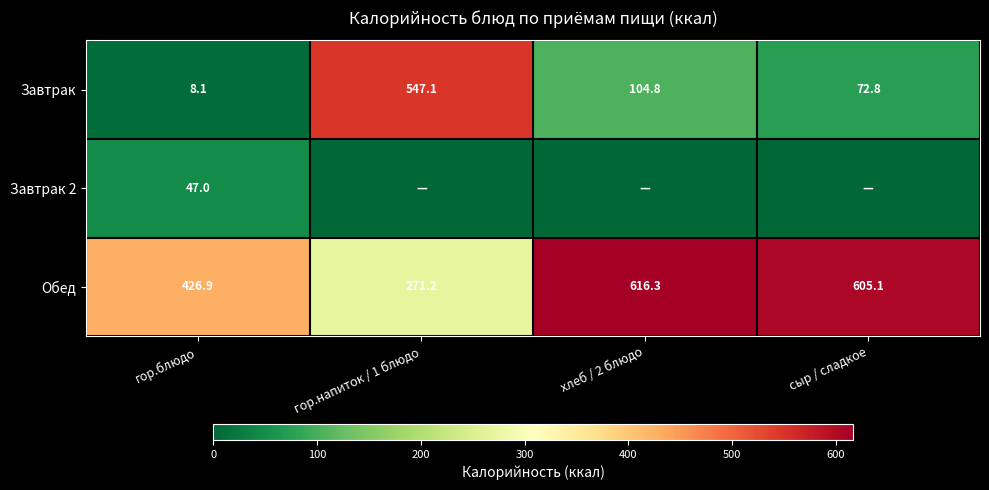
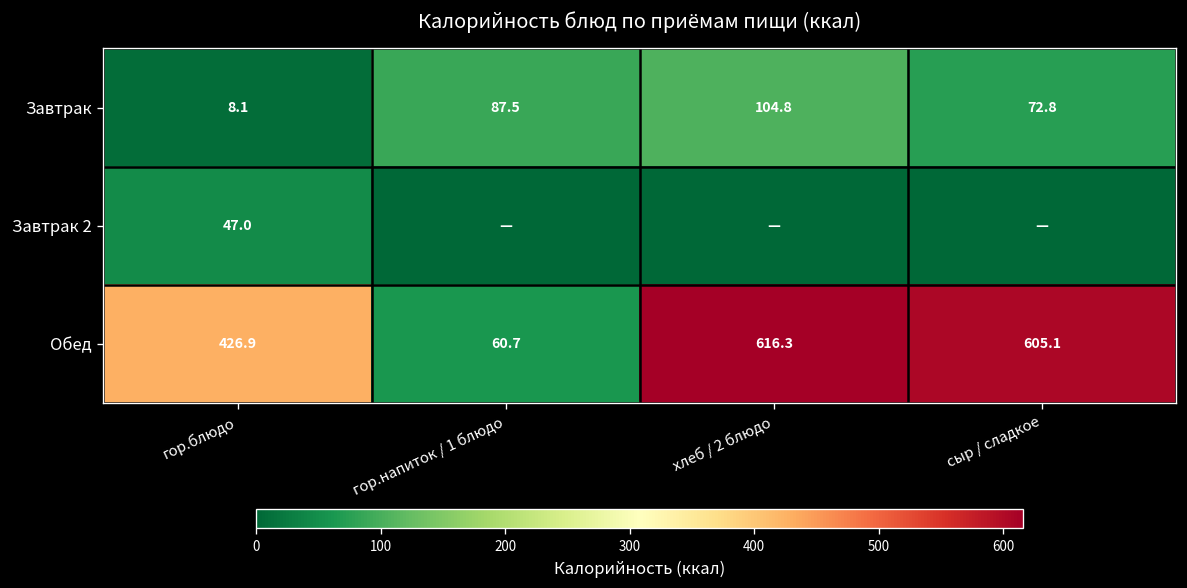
Завтрак, гор.напиток / 1 блюдо: 547.1 -> 87.5
Обед, гор.напиток / 1 блюдо: 271.2 -> 60.7
